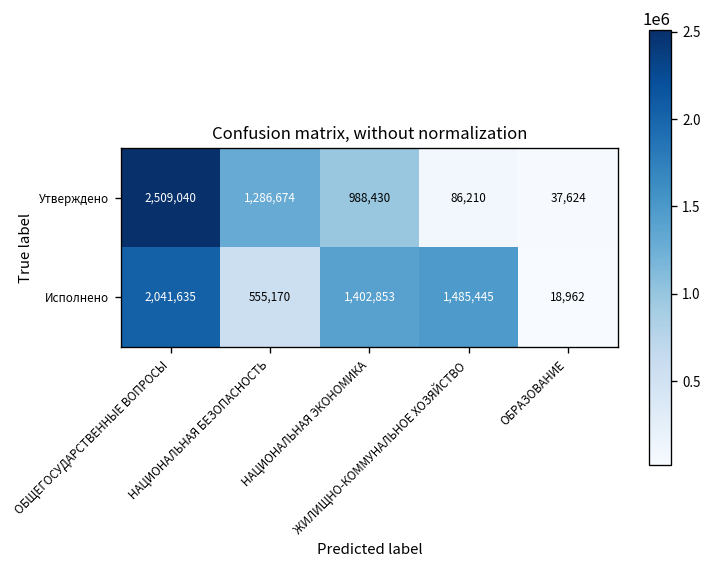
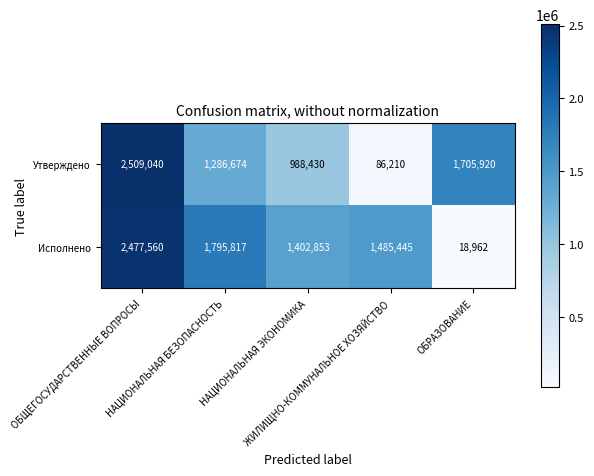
Утверждено, ОБРАЗОВАНИЕ: 37,624 -> 1,705,920
Исполнено, ОБЩЕГОСУДАРСТВЕННЫЕ ВОПРОСЫ: 2,041,635 -> 2,477,560
Исполнено, НАЦИОНАЛЬНАЯ БЕЗОПАСНОСТЬ: 555,170 -> 1,795,817
